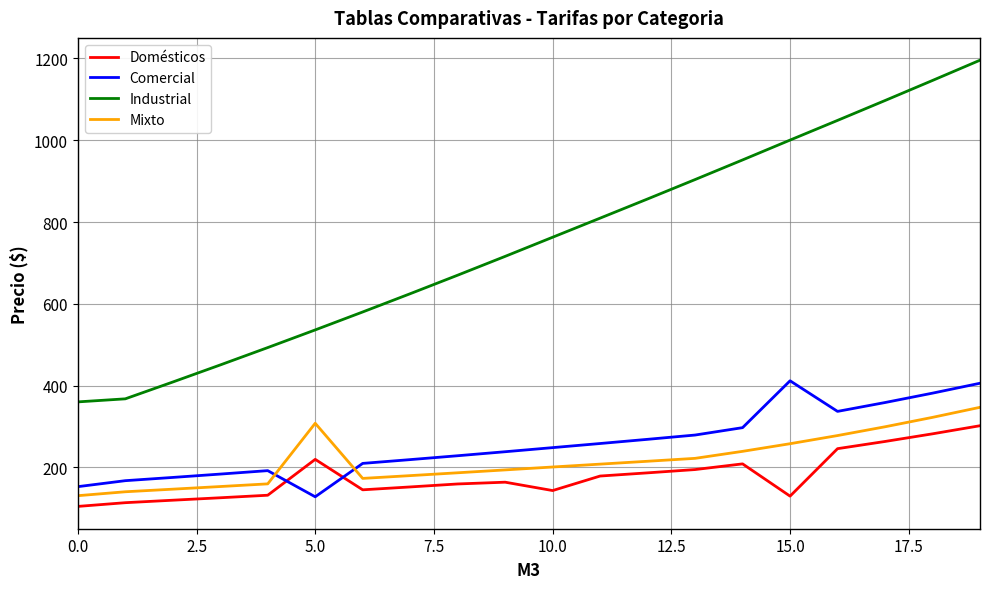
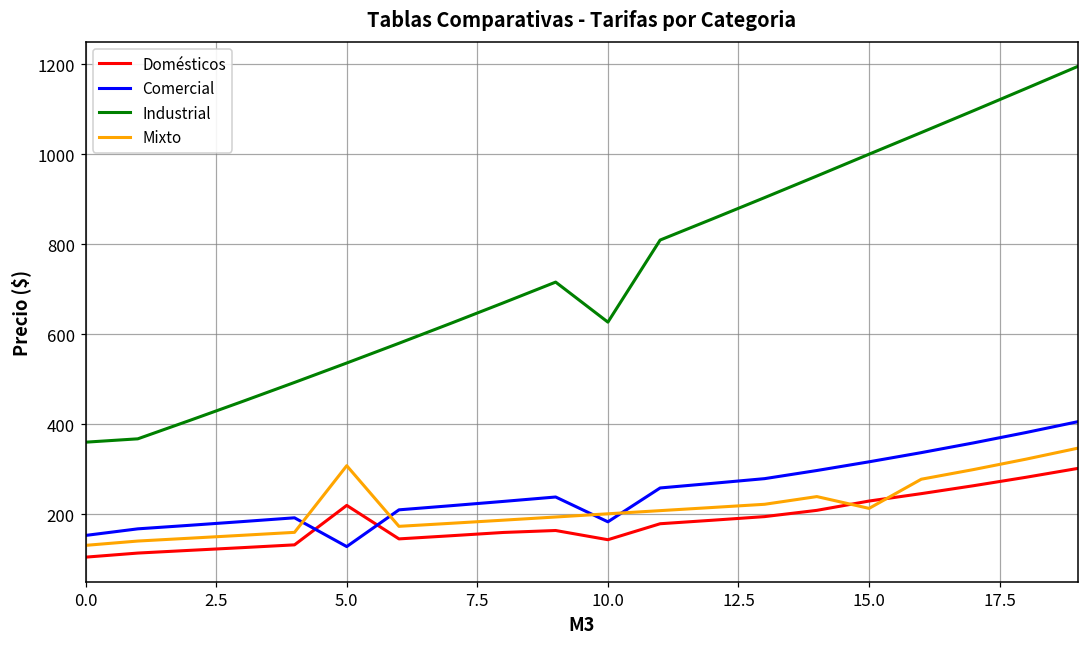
Comercial, 10.0: 250 -> 180
Industrial, 10.0: 760 -> 630
Domésticos, 15.0: 130 -> 230
Comercial, 15.0: 410 -> 320
Mixto, 15.0: 260 -> 210
